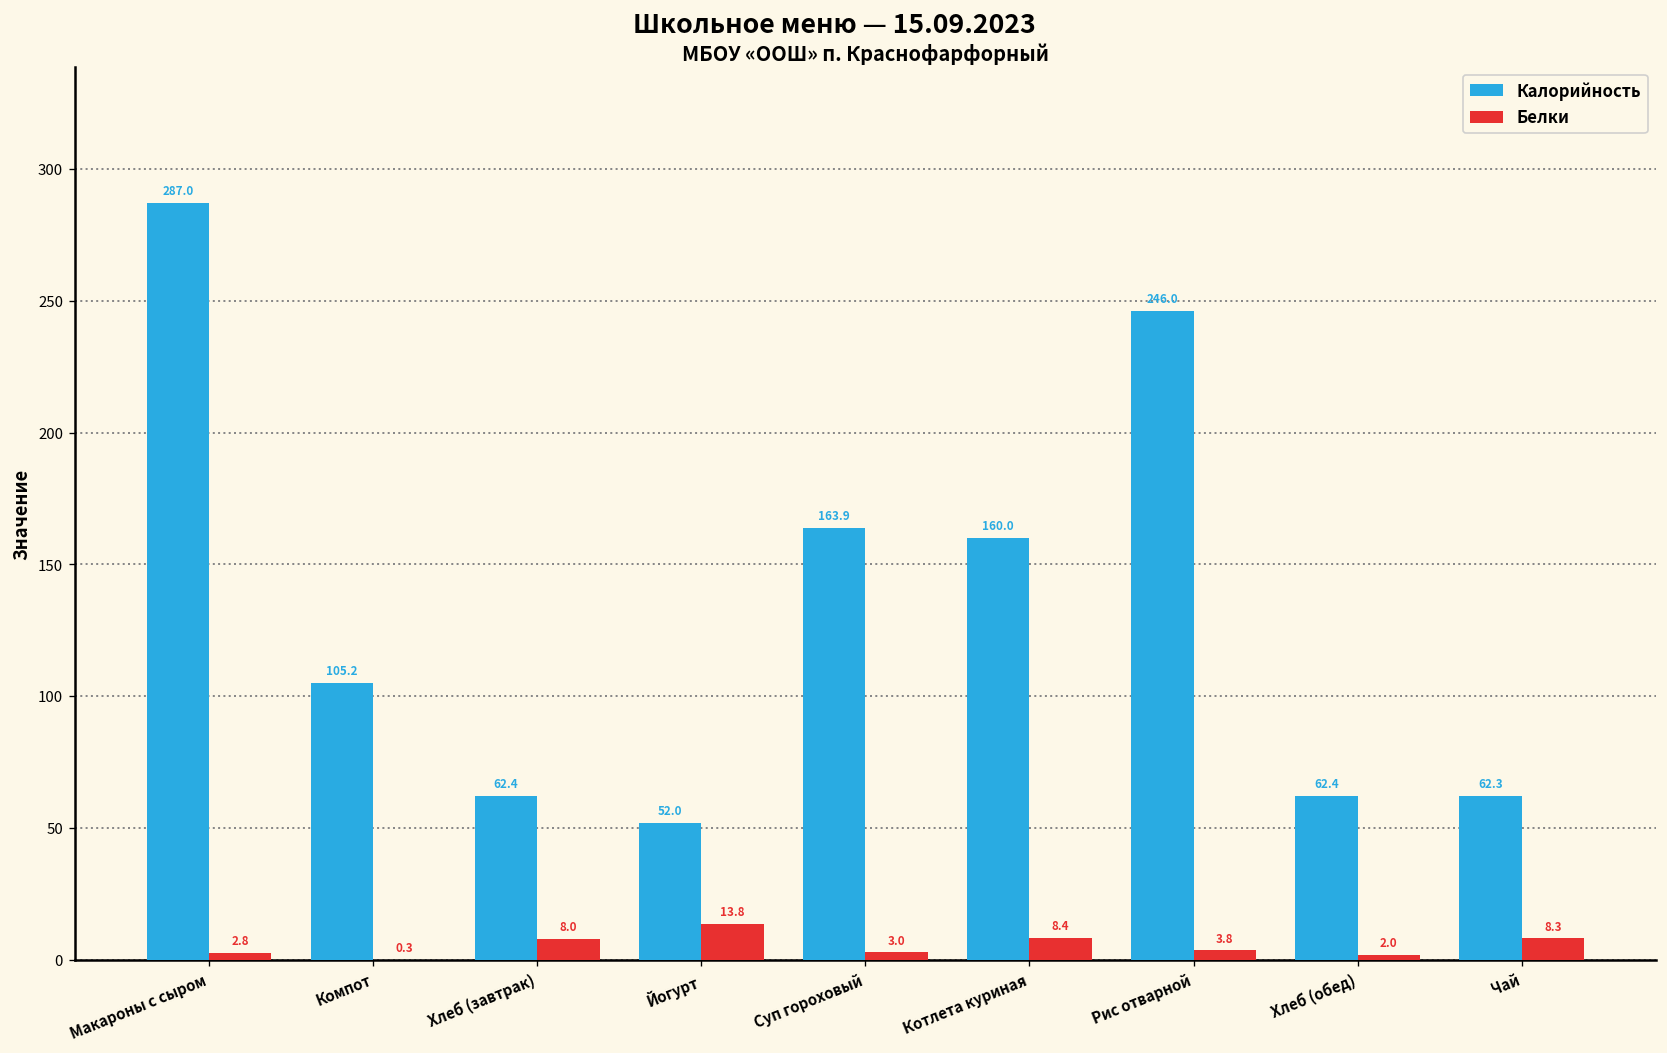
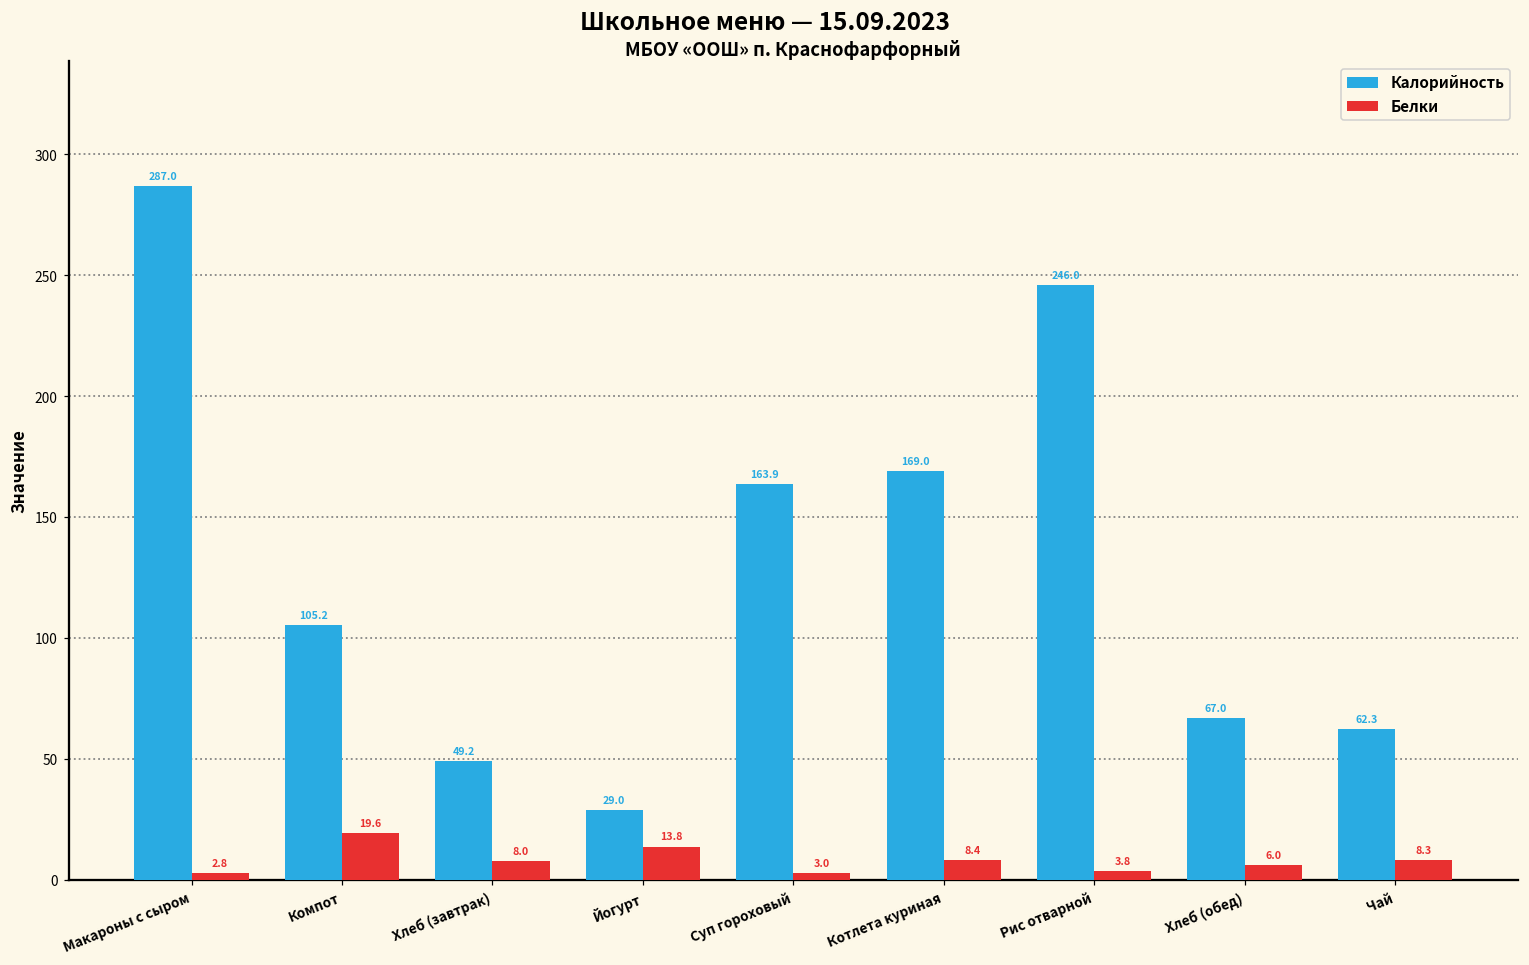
Белки, Компот: 0.3 -> 19.6
Калорийность, Хлеб (завтрак): 62.4 -> 49.2
Калорийность, Йогурт: 52.0 -> 29.0
Калорийность, Котлета куриная: 160.0 -> 169.0
Калорийность, Хлеб (обед): 62.4 -> 67.0
Белки, Хлеб (обед): 2.0 -> 6.0
